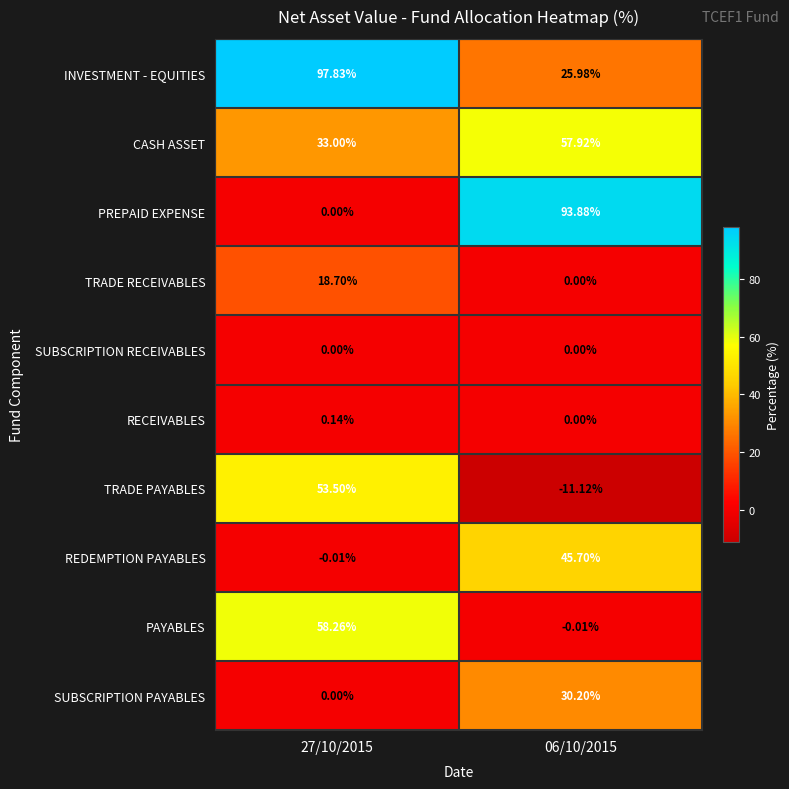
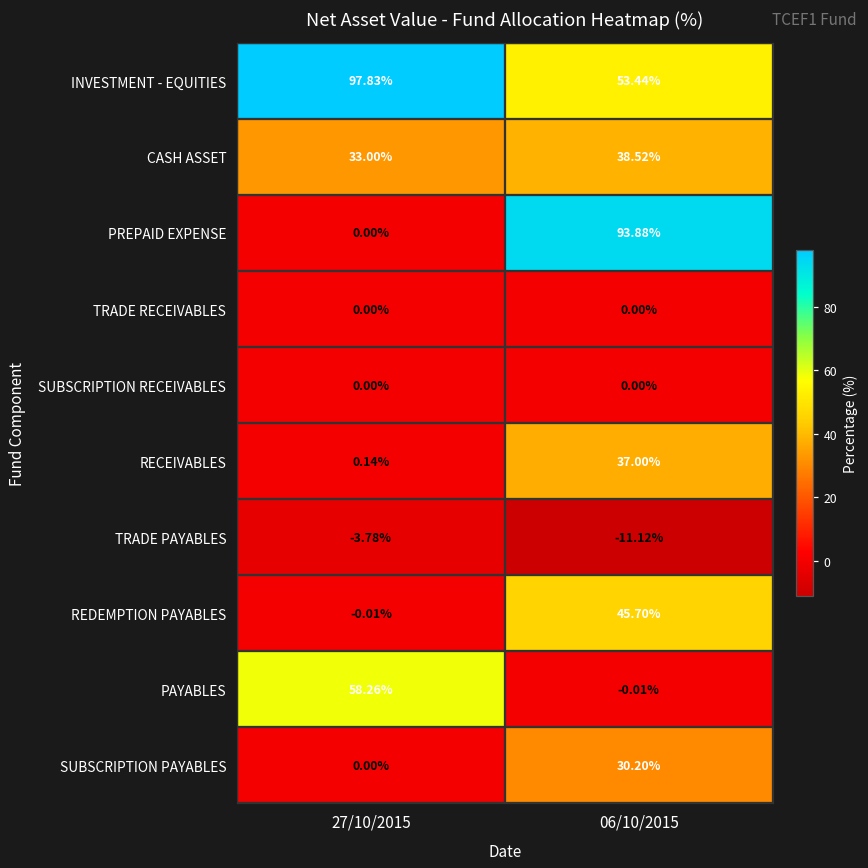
INVESTMENT - EQUITIES, 06/10/2015: 25.98% -> 53.44%
CASH ASSET, 06/10/2015: 57.92% -> 38.52%
TRADE RECEIVABLES, 27/10/2015: 18.70% -> 0.00%
RECEIVABLES, 06/10/2015: 0.00% -> 37.00%
TRADE PAYABLES, 27/10/2015: 53.50% -> -3.78%
